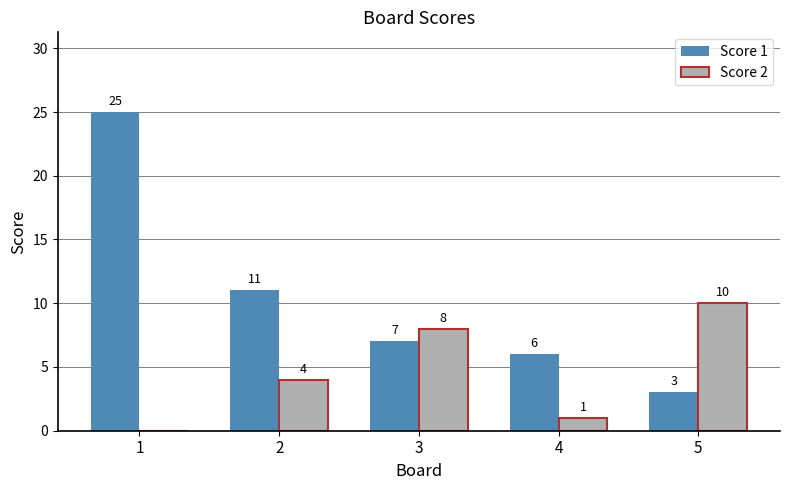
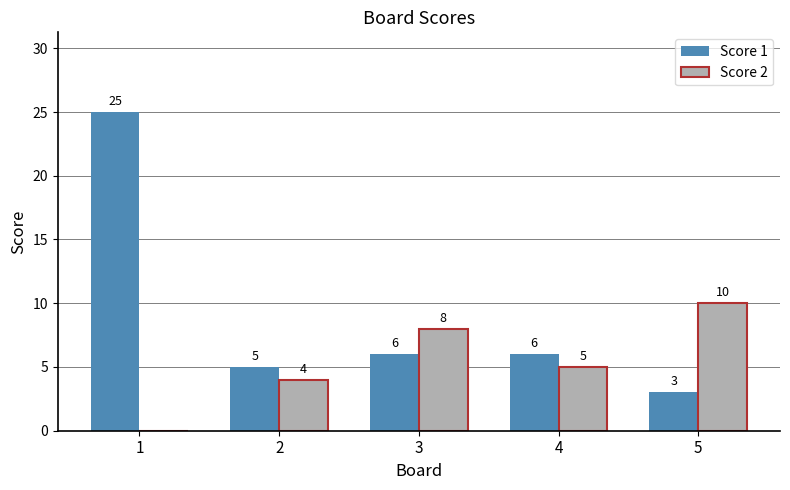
Score 1, 2: 11 -> 5
Score 1, 3: 7 -> 6
Score 2, 4: 1 -> 5
